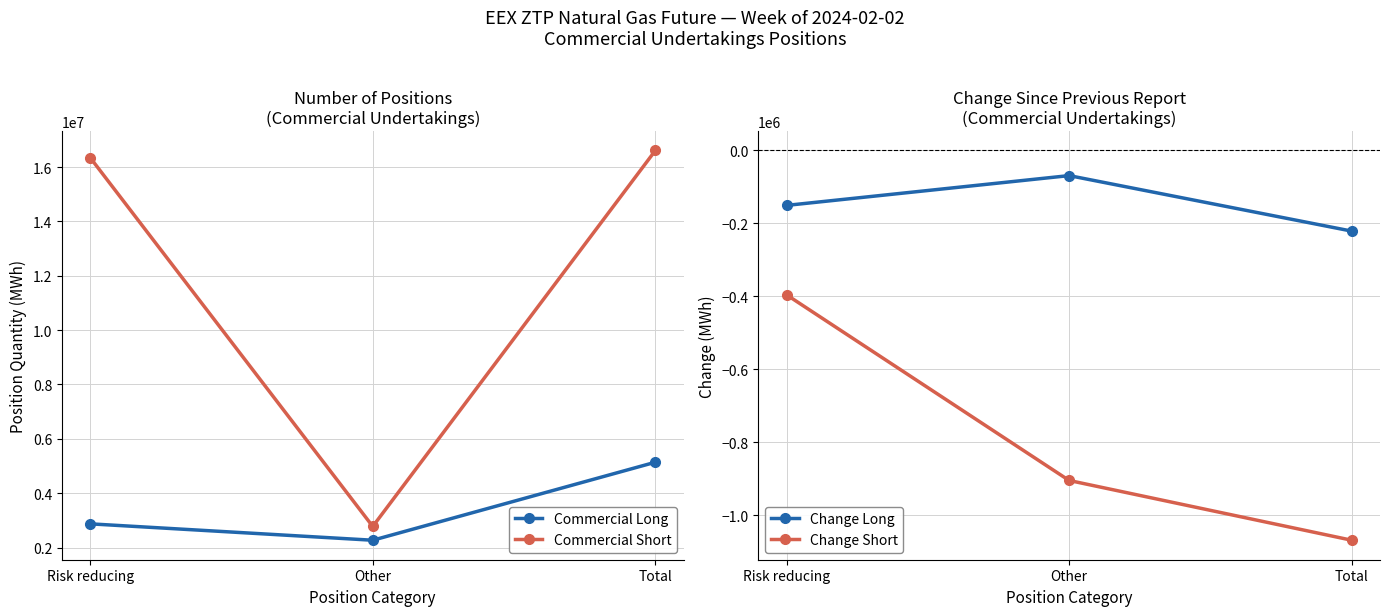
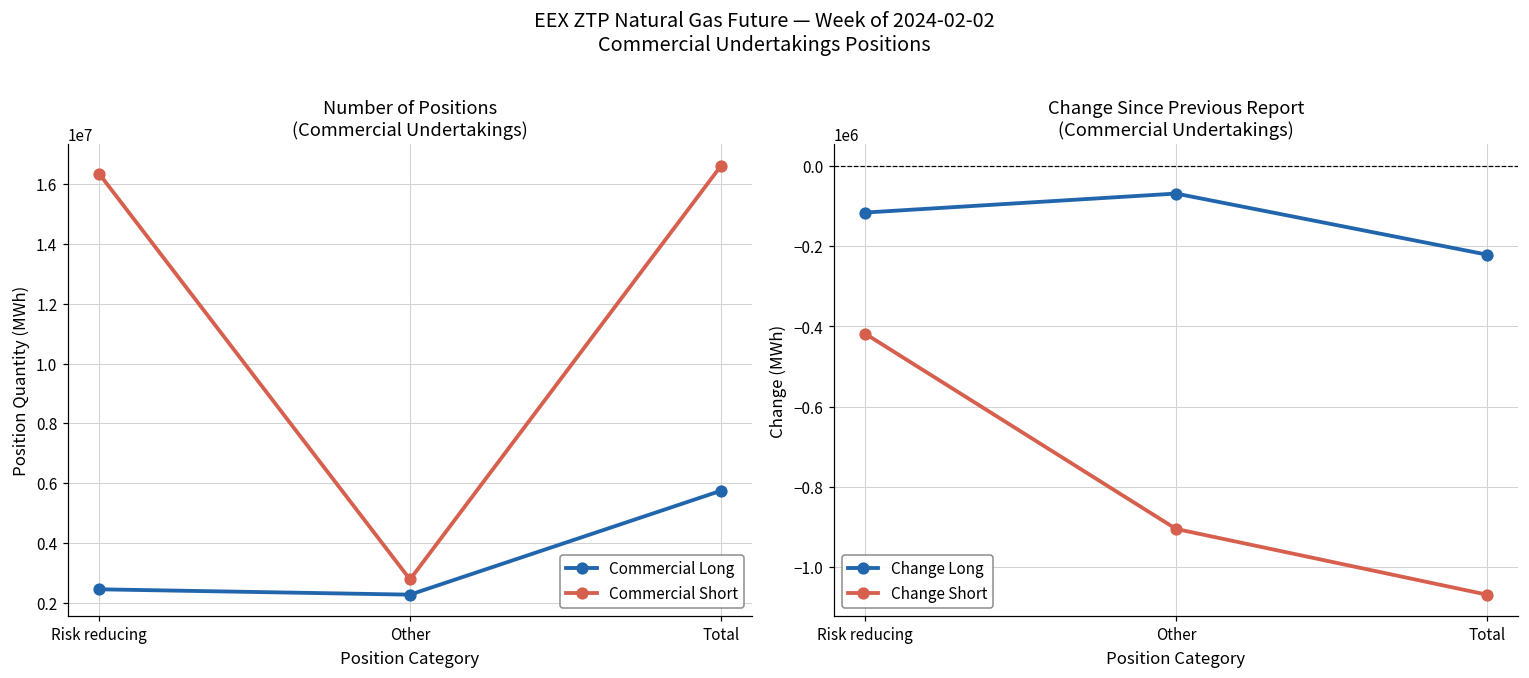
Number of Positions (Commercial Undertakings), Commercial Long, Risk reducing: 2900000 -> 2400000
Number of Positions (Commercial Undertakings), Commercial Long, Total: 5100000 -> 5700000
Change Since Previous Report (Commercial Undertakings), Change Long, Risk reducing: -150000 -> -120000
Change Since Previous Report (Commercial Undertakings), Change Short, Risk reducing: -400000 -> -420000
